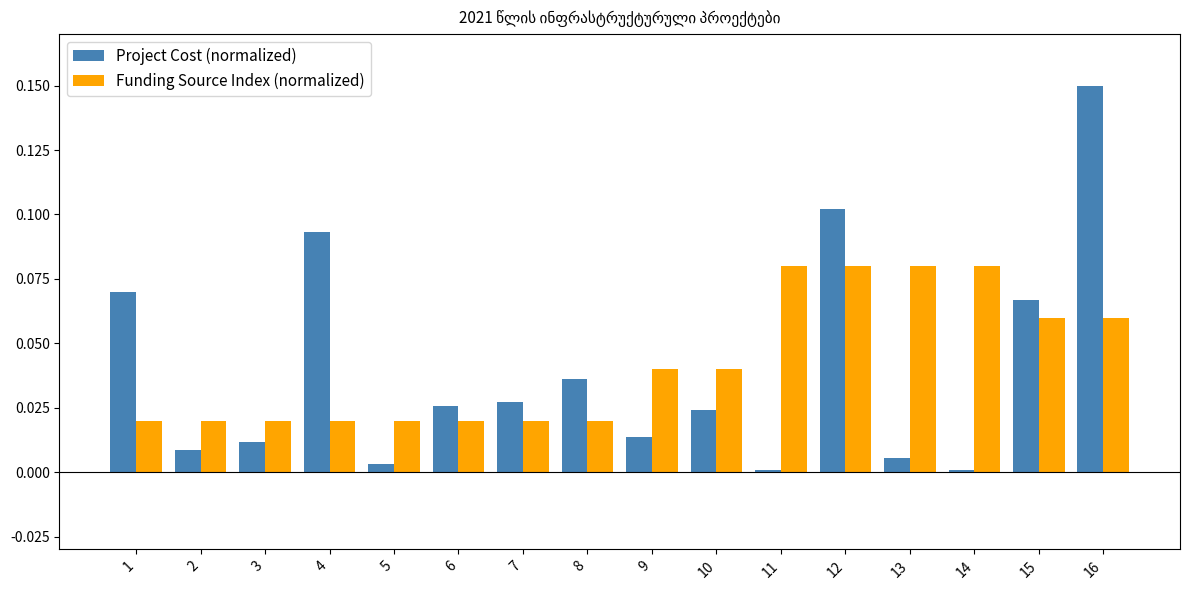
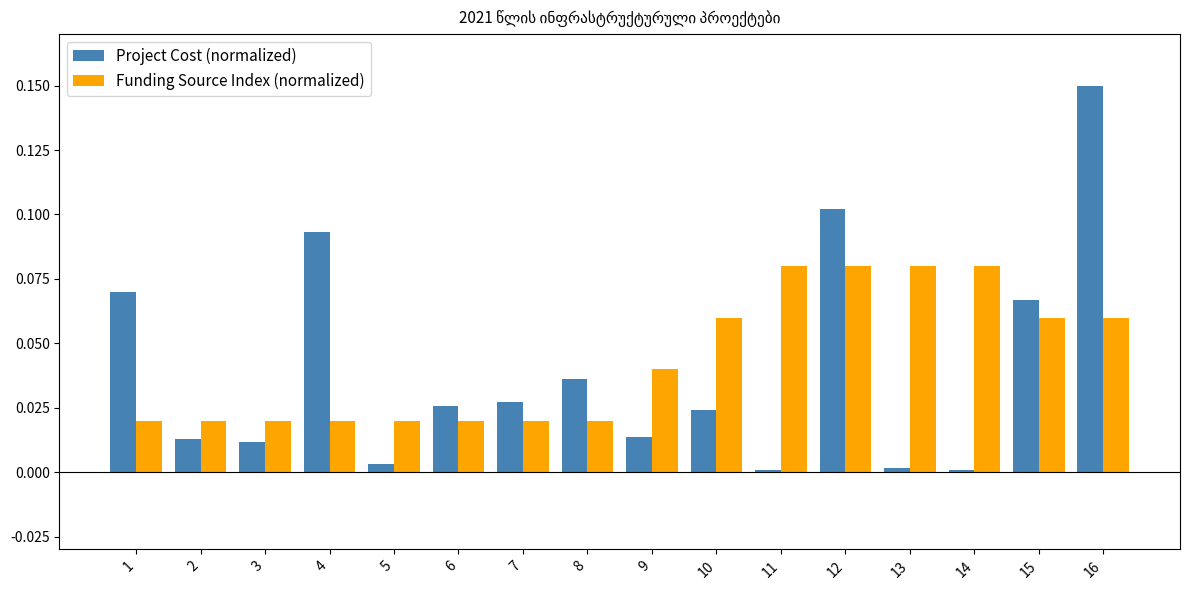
Project Cost (normalized), 2: 0.009 -> 0.013
Funding Source Index (normalized), 10: 0.040 -> 0.060
Project Cost (normalized), 13: 0.006 -> 0.002
